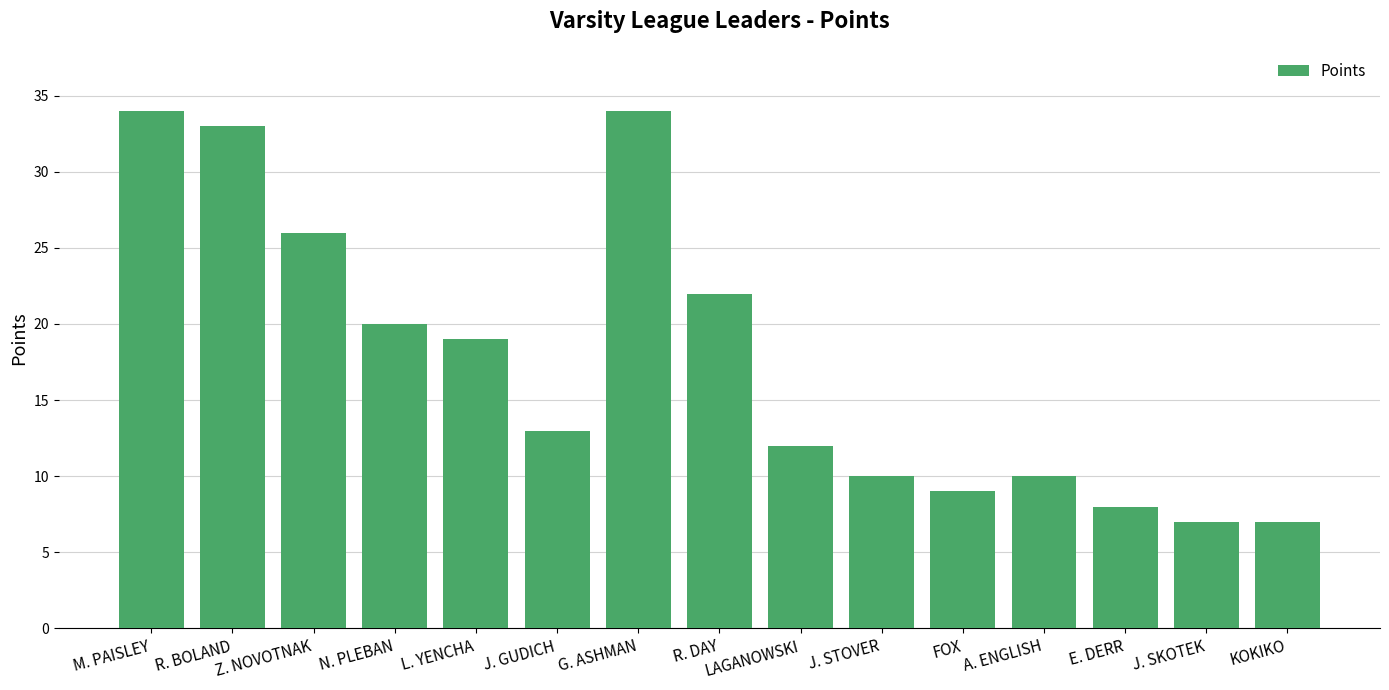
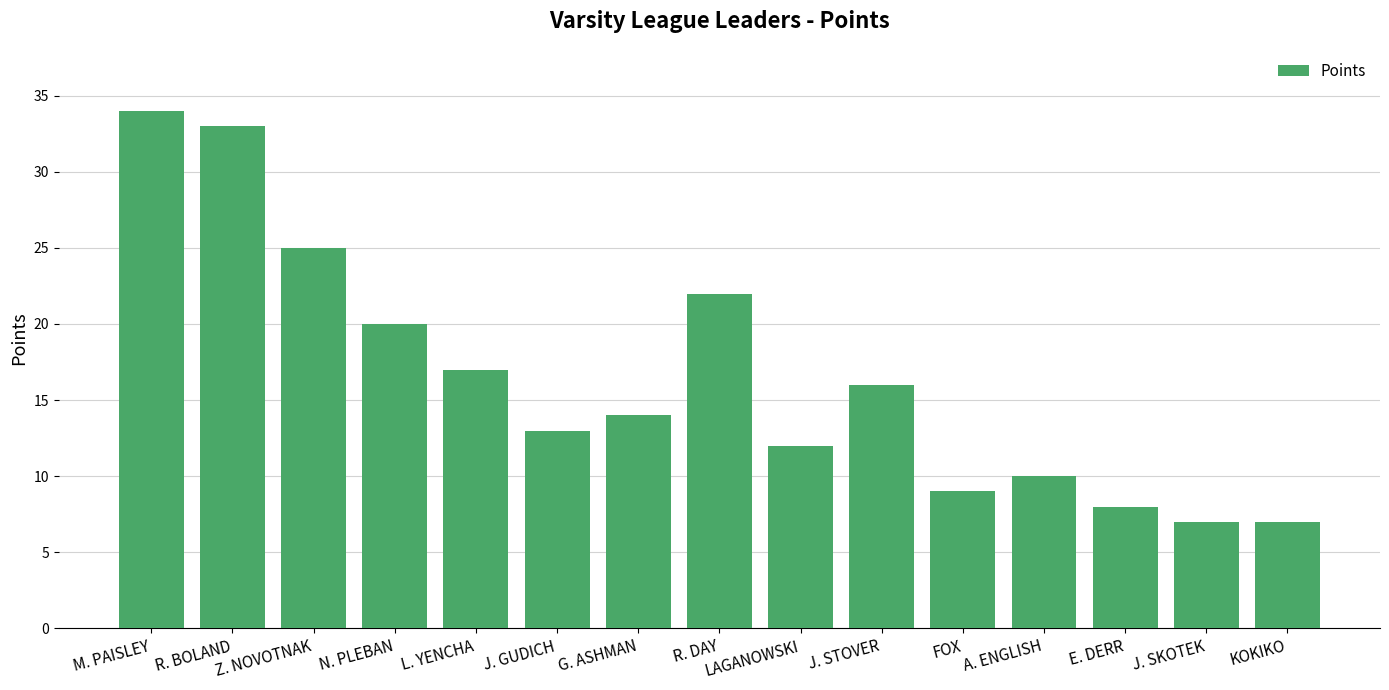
Z. NOVOTNAK: 26 -> 25
L. YENCHA: 19 -> 17
G. ASHMAN: 34 -> 14
J. STOVER: 10 -> 16
